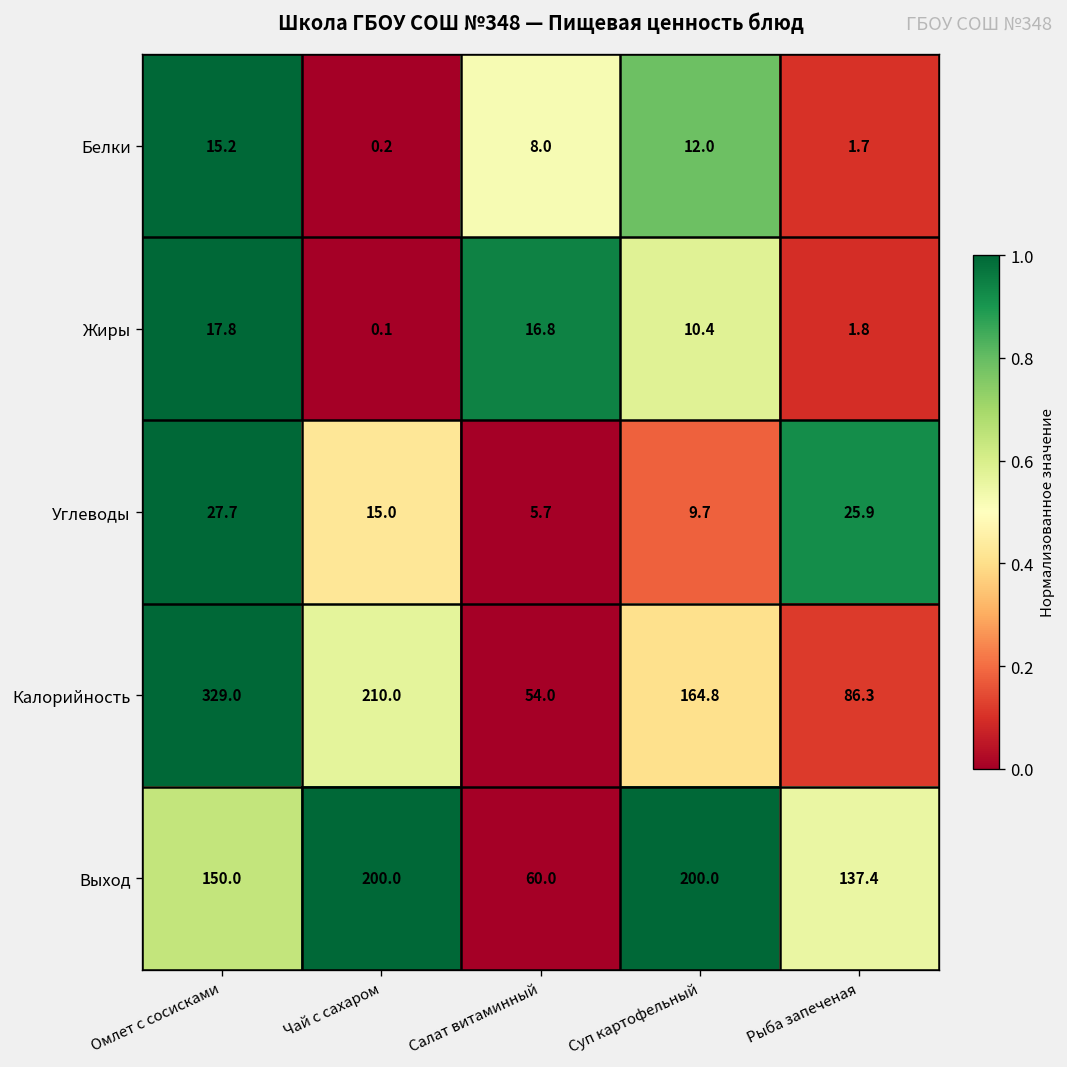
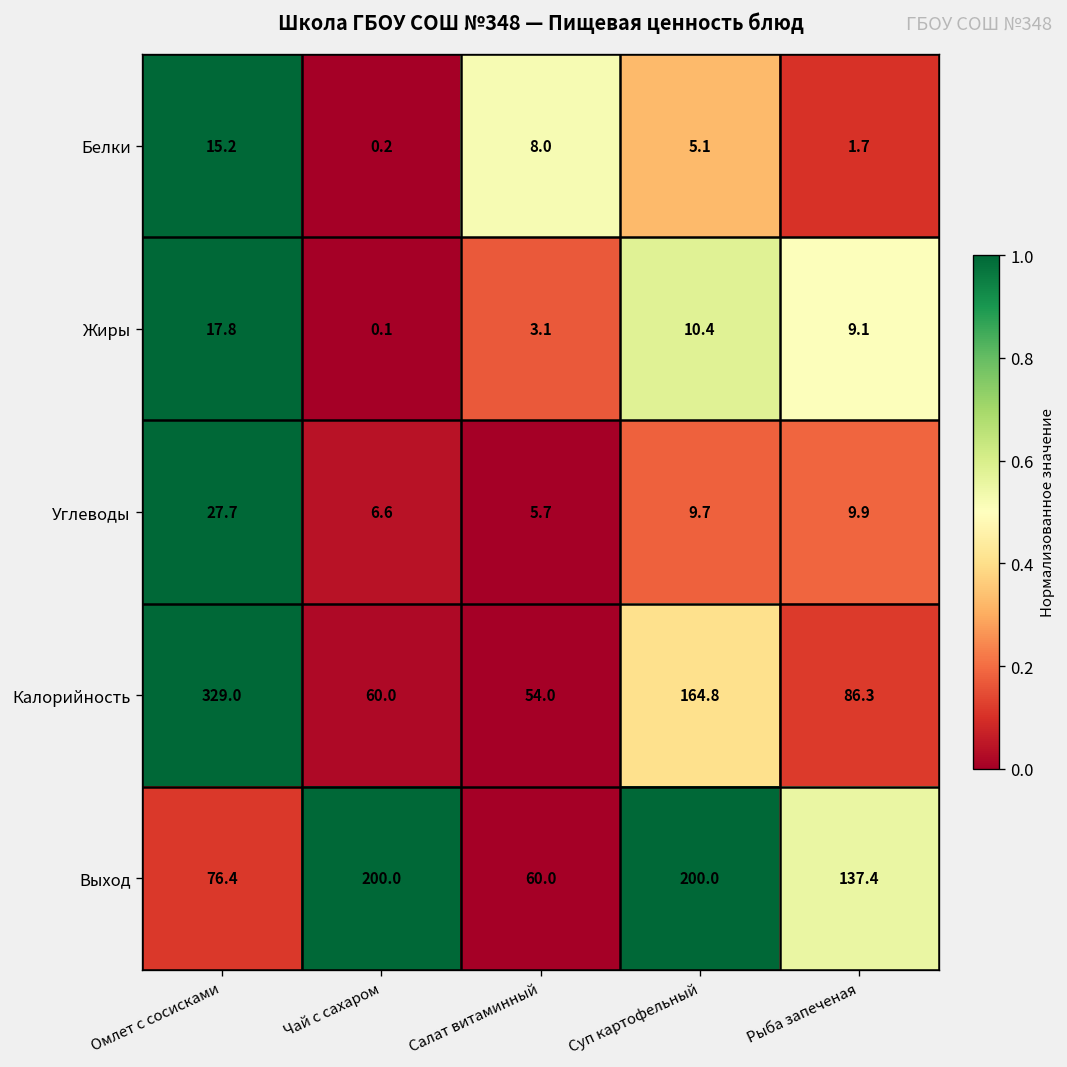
Белки, Суп картофельный: 12.0 -> 5.1
Жиры, Салат витаминный: 16.8 -> 3.1
Жиры, Рыба запеченая: 1.8 -> 9.1
Углеводы, Чай с сахаром: 15.0 -> 6.6
Углеводы, Рыба запеченая: 25.9 -> 9.9
Калорийность, Чай с сахаром: 210.0 -> 60.0
Выход, Омлет с сосисками: 150.0 -> 76.4
